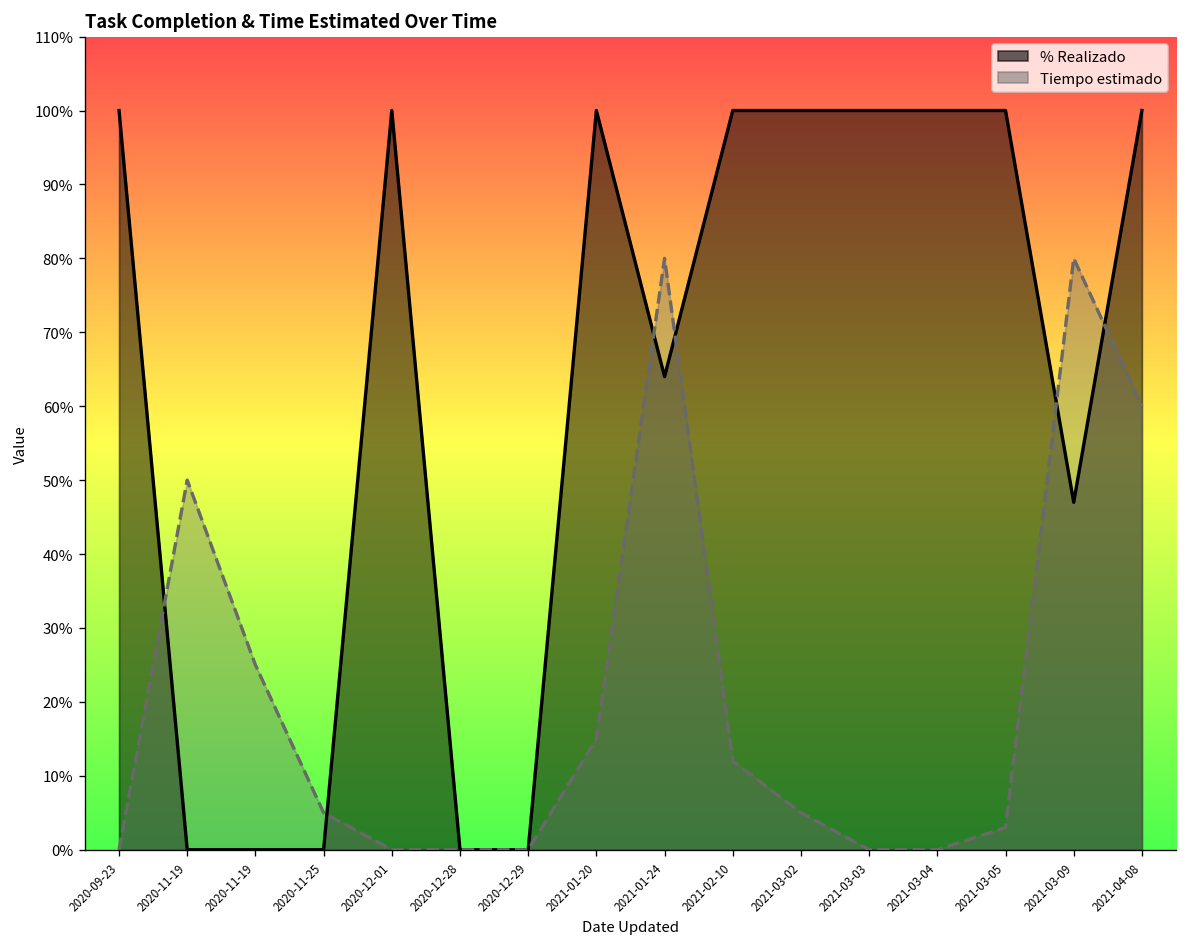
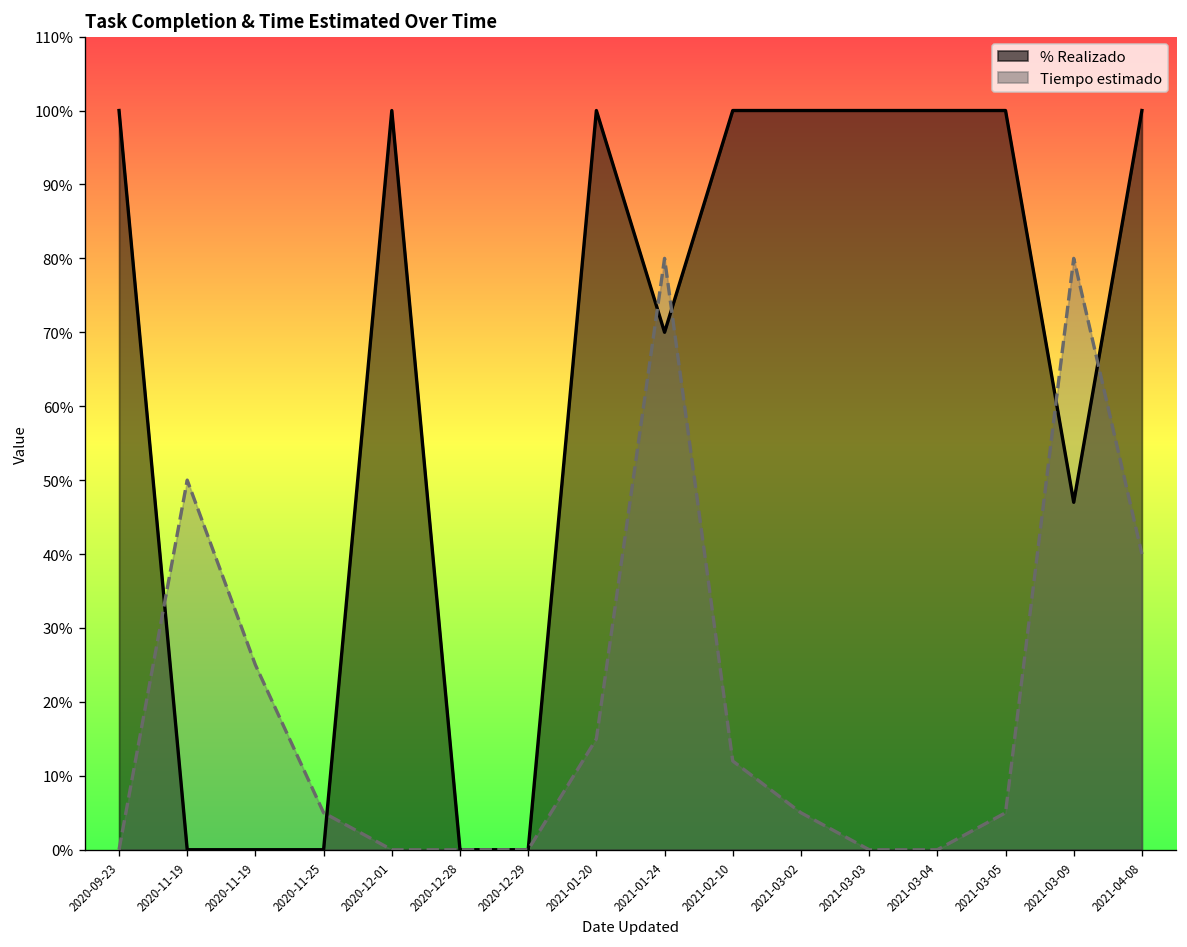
% Realizado, 2021-01-24: 64% -> 70%
Tiempo estimado, 2021-03-05: 3% -> 5%
Tiempo estimado, 2021-04-08: 60% -> 40%
